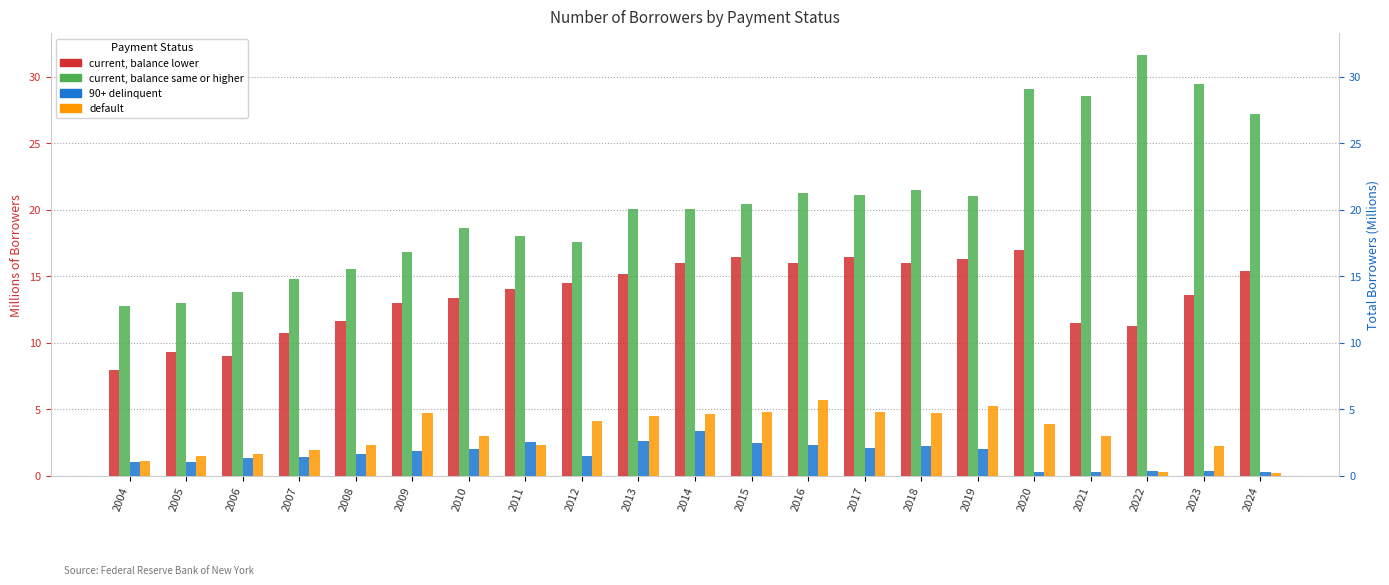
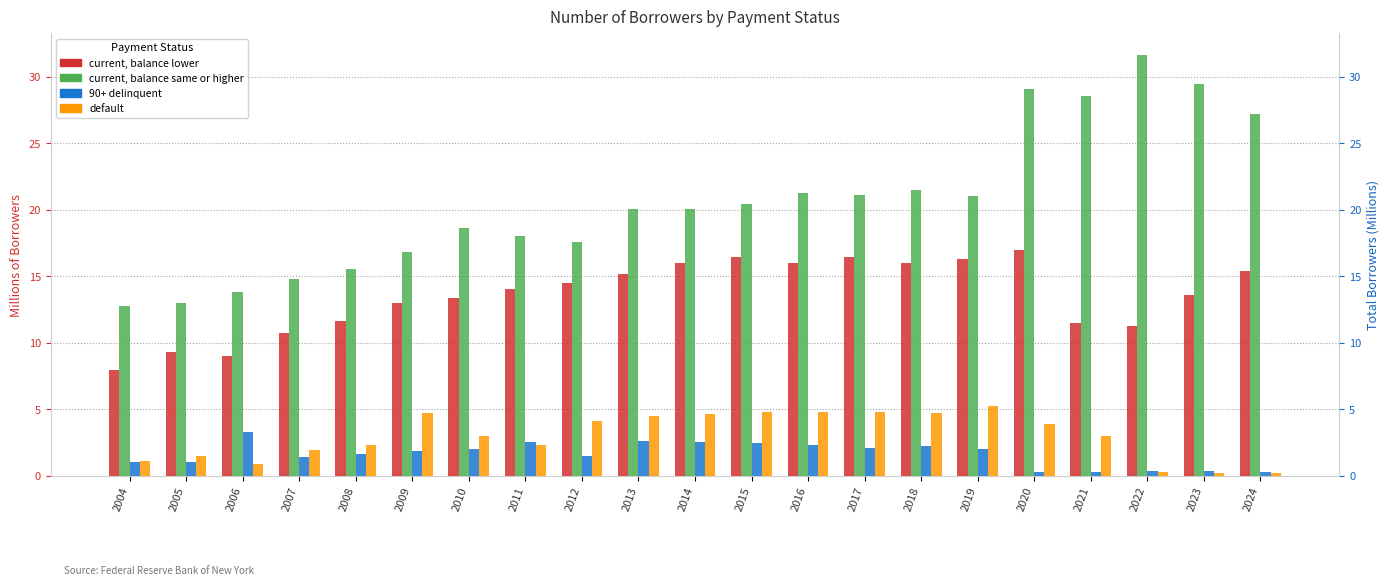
90+ delinquent, 2006: 1.4 -> 3.3
default, 2006: 1.7 -> 0.9
90+ delinquent, 2014: 3.3 -> 2.5
default, 2016: 5.7 -> 4.8
default, 2023: 2.2 -> 0.2
